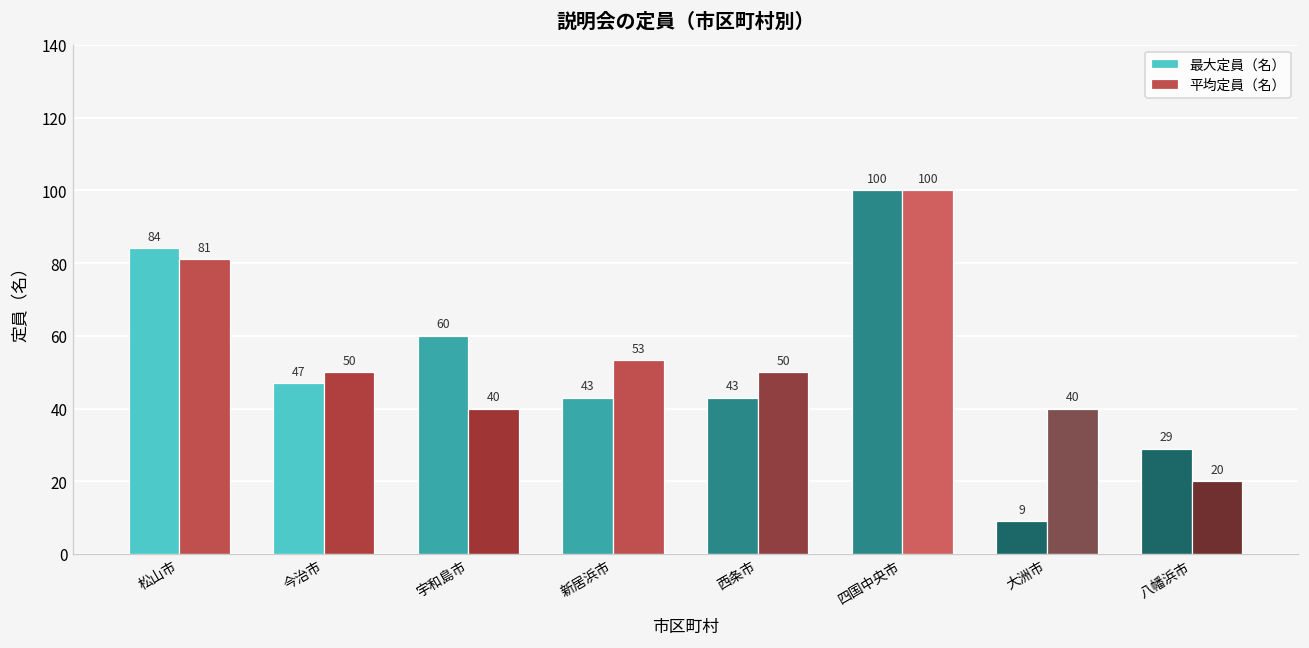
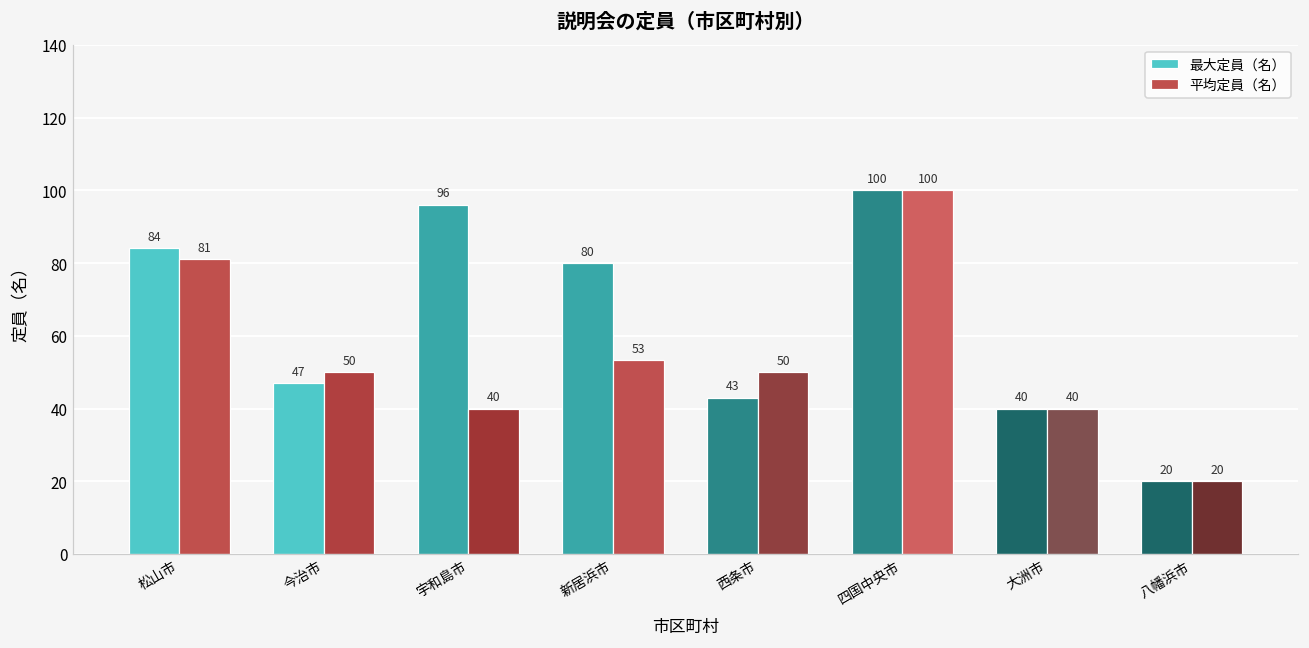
最大定員（名）, 宇和島市: 60 -> 96
最大定員（名）, 新居浜市: 43 -> 80
最大定員（名）, 大洲市: 9 -> 40
最大定員（名）, 八幡浜市: 29 -> 20
